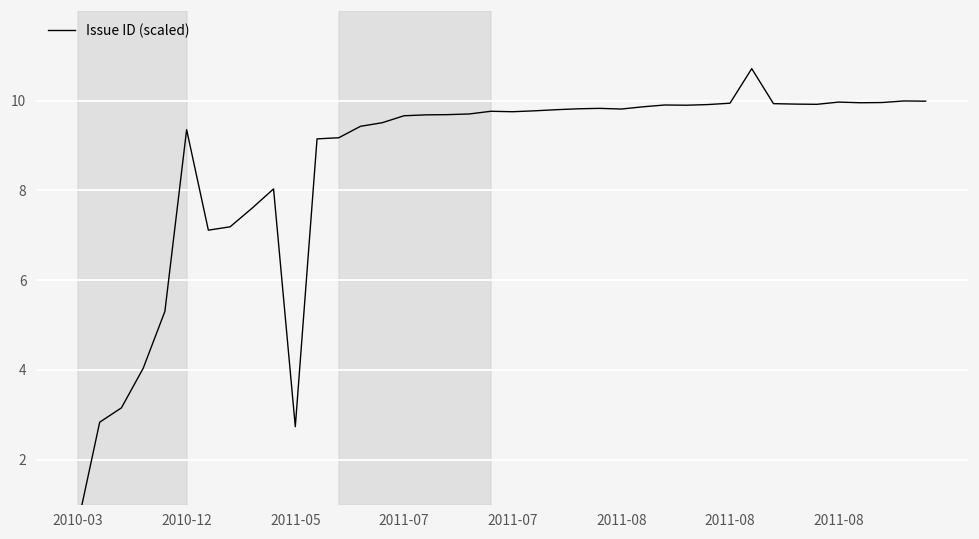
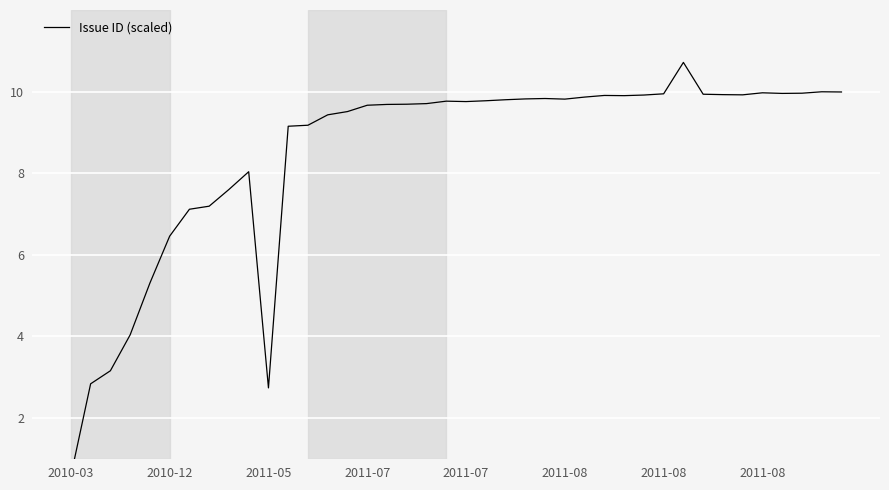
2010-12: 9.4 -> 6.5
